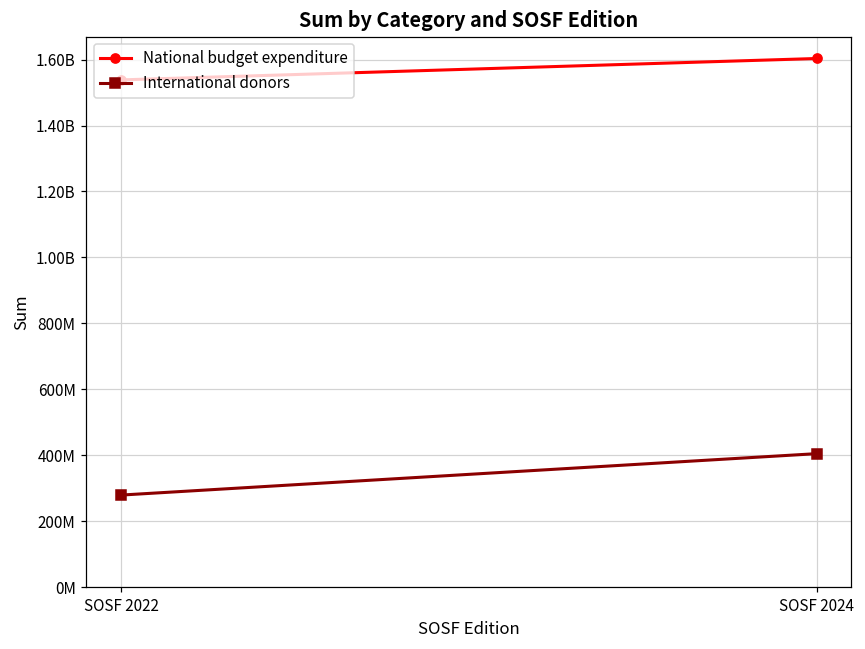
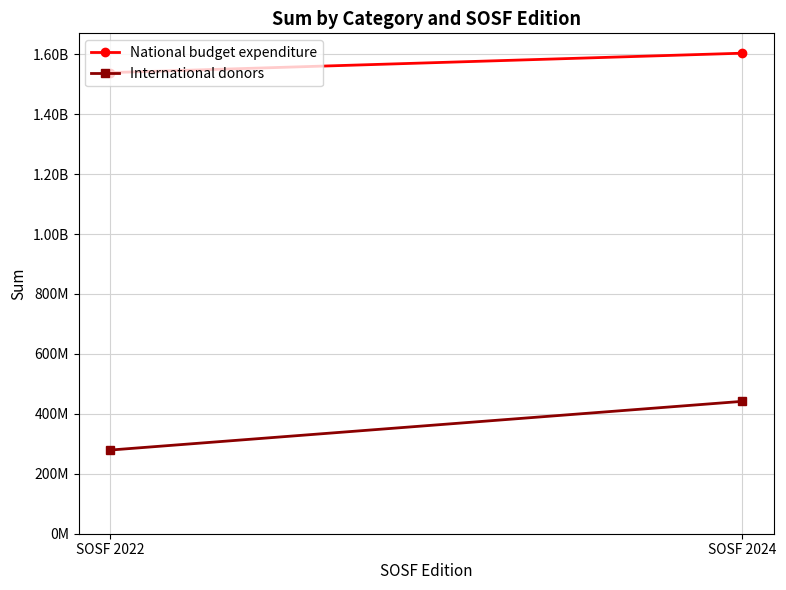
International donors, SOSF 2024: 400000000 -> 440000000
